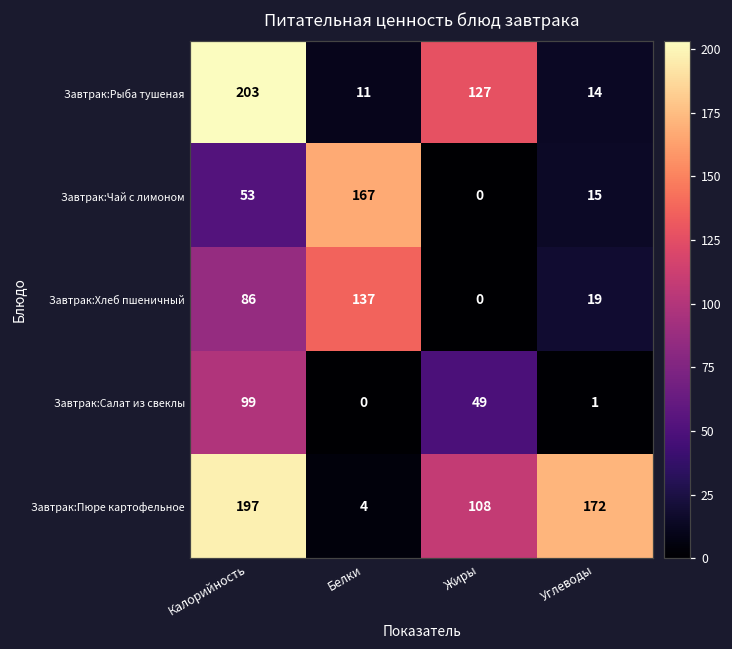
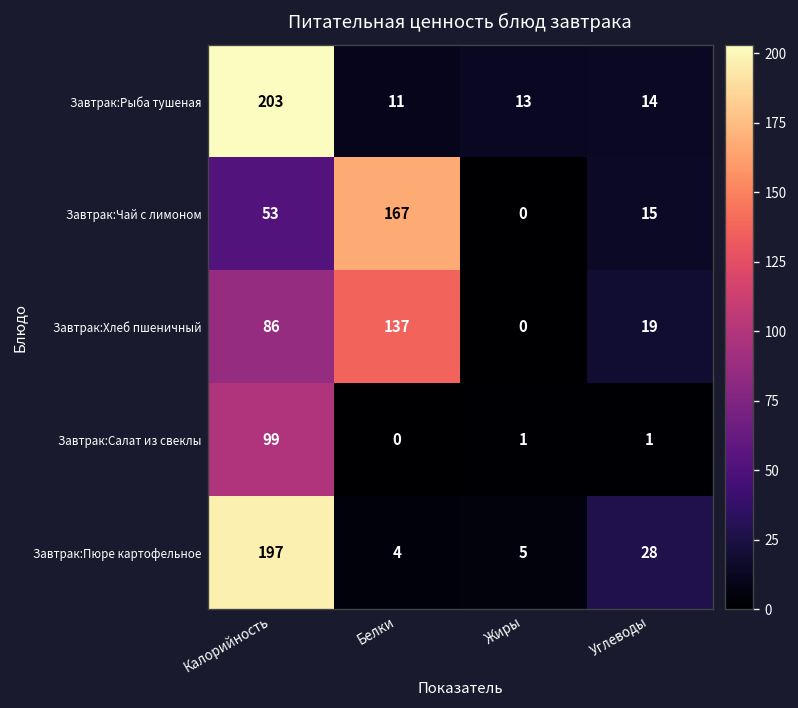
Завтрак:Рыба тушеная, Жиры: 127 -> 13
Завтрак:Салат из свеклы, Жиры: 49 -> 1
Завтрак:Пюре картофельное, Жиры: 108 -> 5
Завтрак:Пюре картофельное, Углеводы: 172 -> 28
